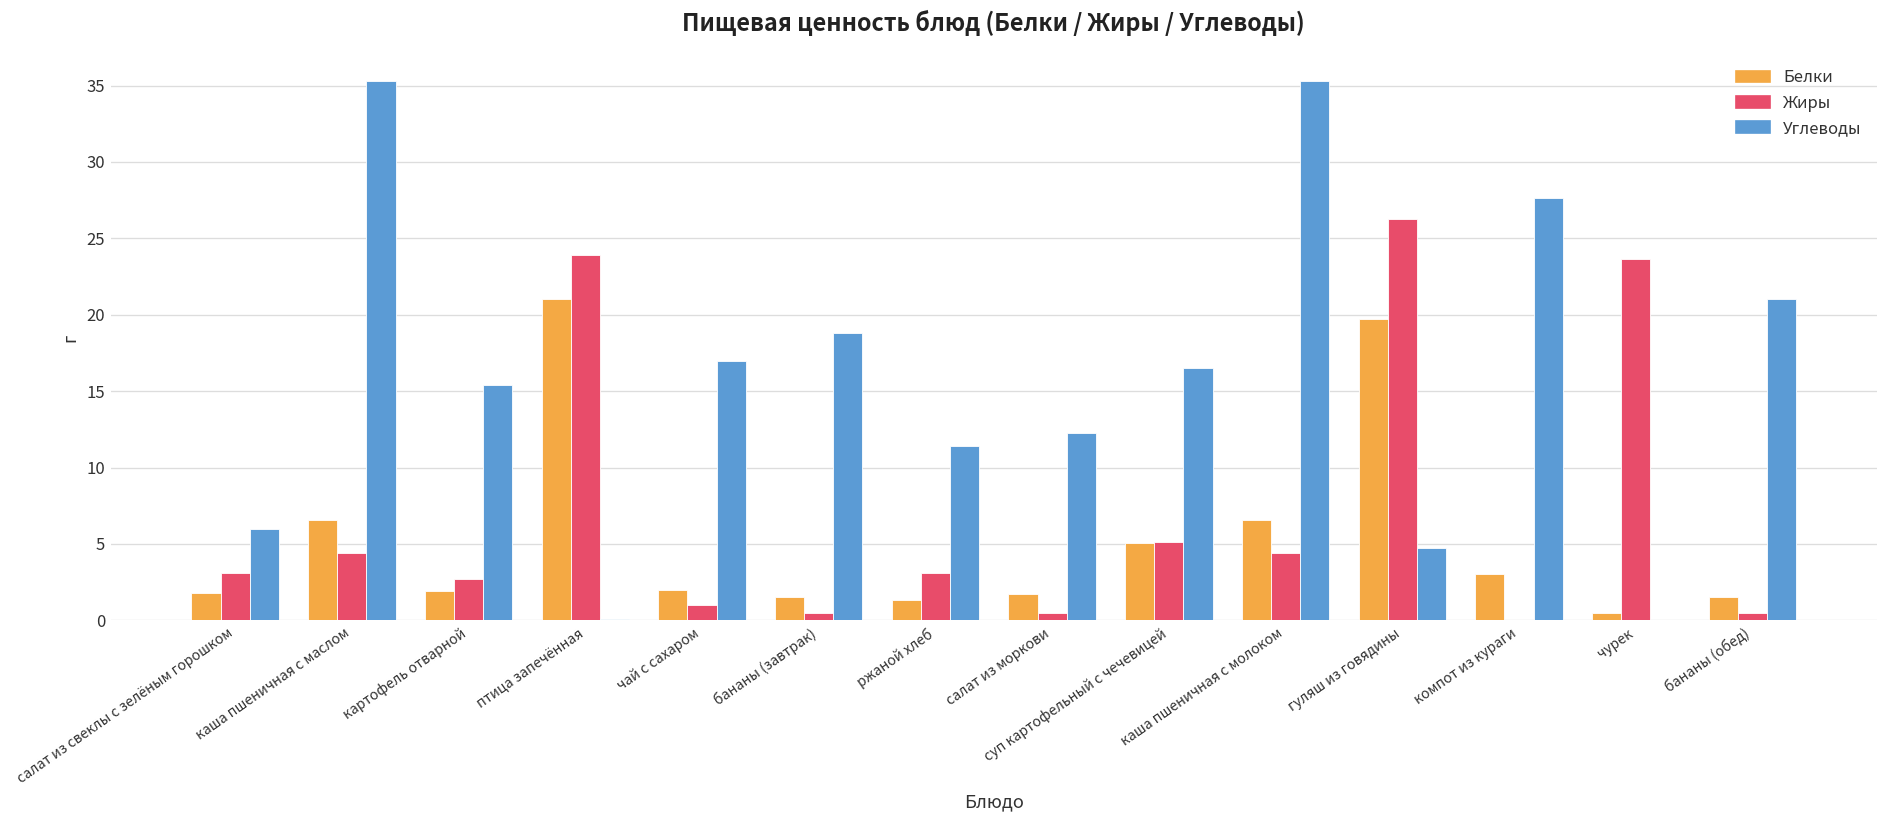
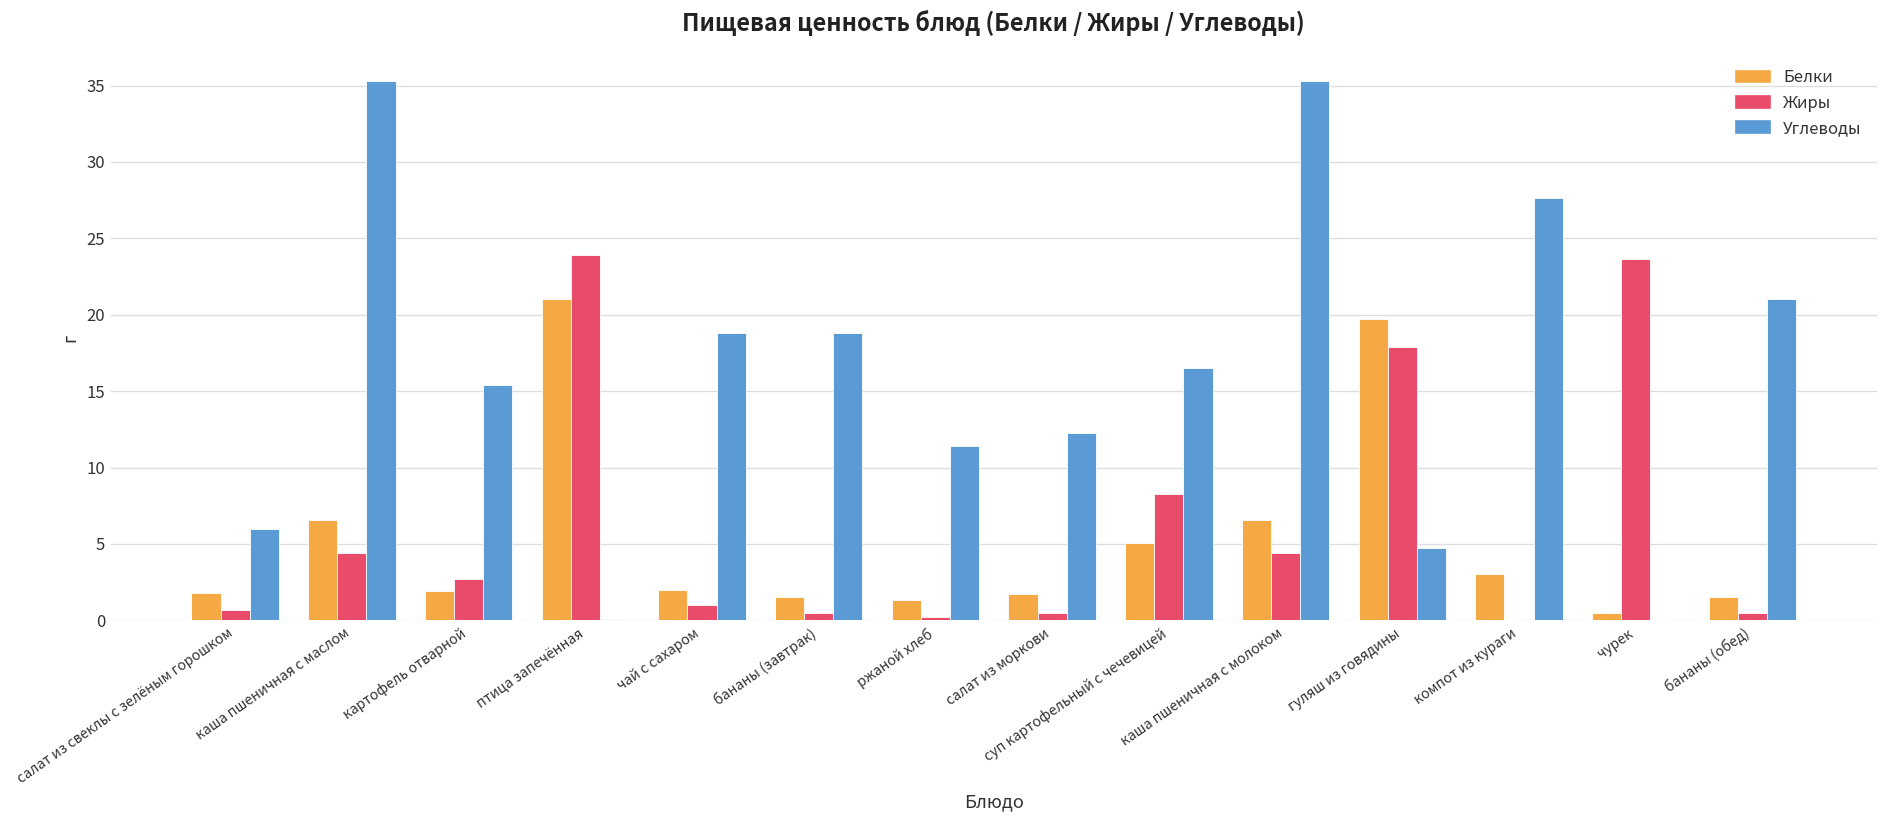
Жиры, салат из свеклы с зелёным горошком: 3.1 -> 0.7
Углеводы, чай с сахаром: 17.0 -> 18.8
Жиры, ржаной хлеб: 3.1 -> 0.2
Жиры, суп картофельный с чечевицей: 5.1 -> 8.3
Жиры, гуляш из говядины: 26.2 -> 17.9
